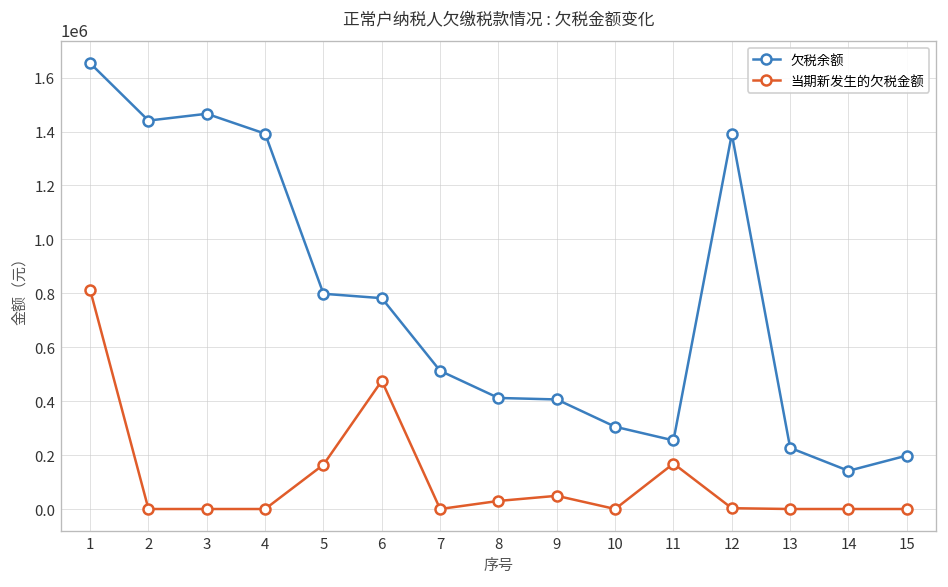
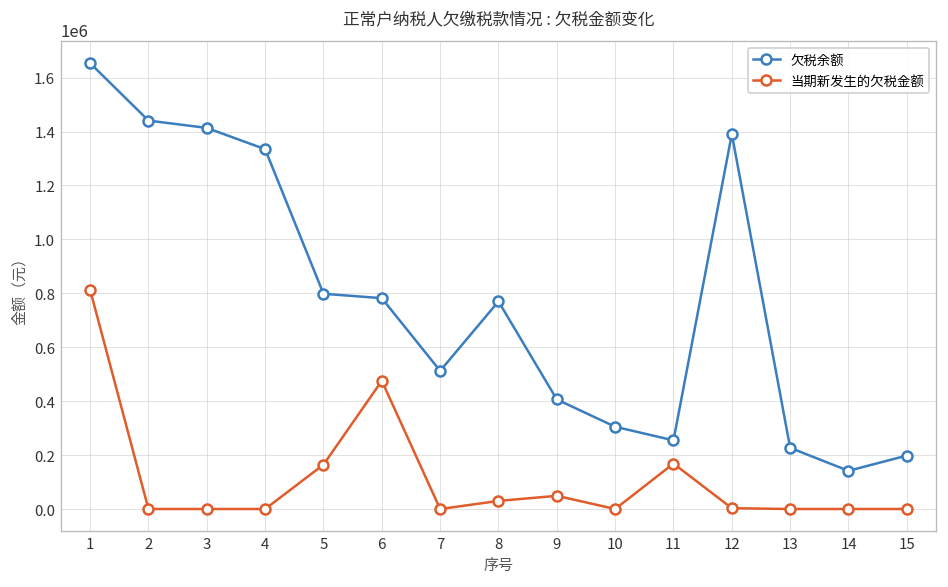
欠税余额, 3: 1470000 -> 1410000
欠税余额, 4: 1390000 -> 1330000
欠税余额, 8: 410000 -> 770000
